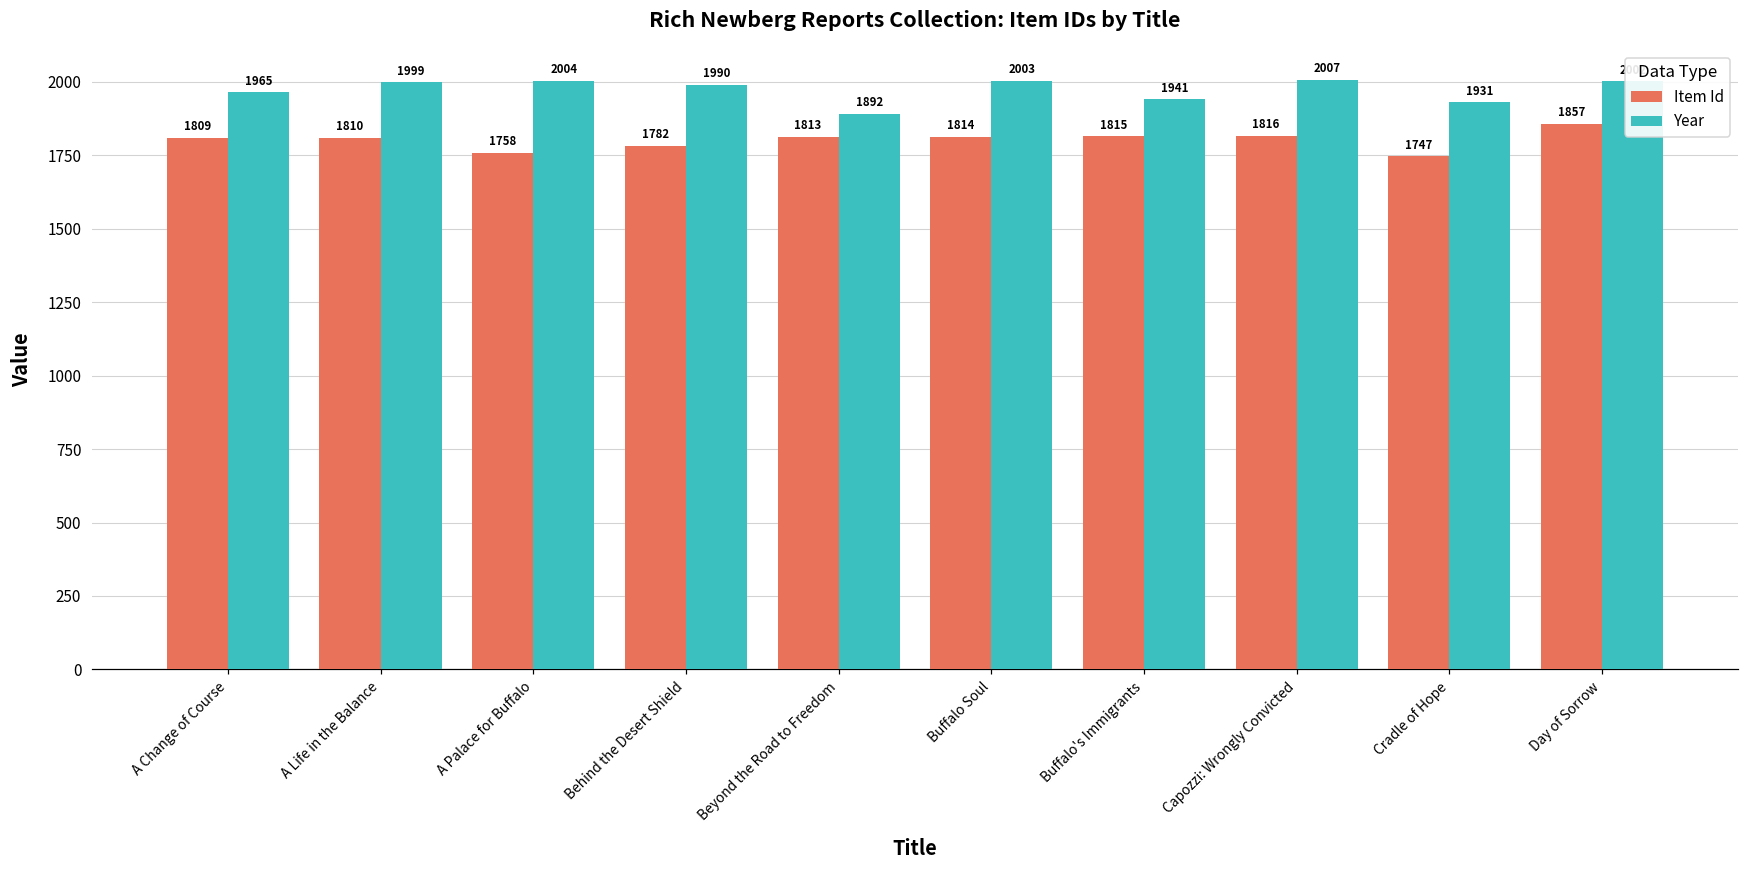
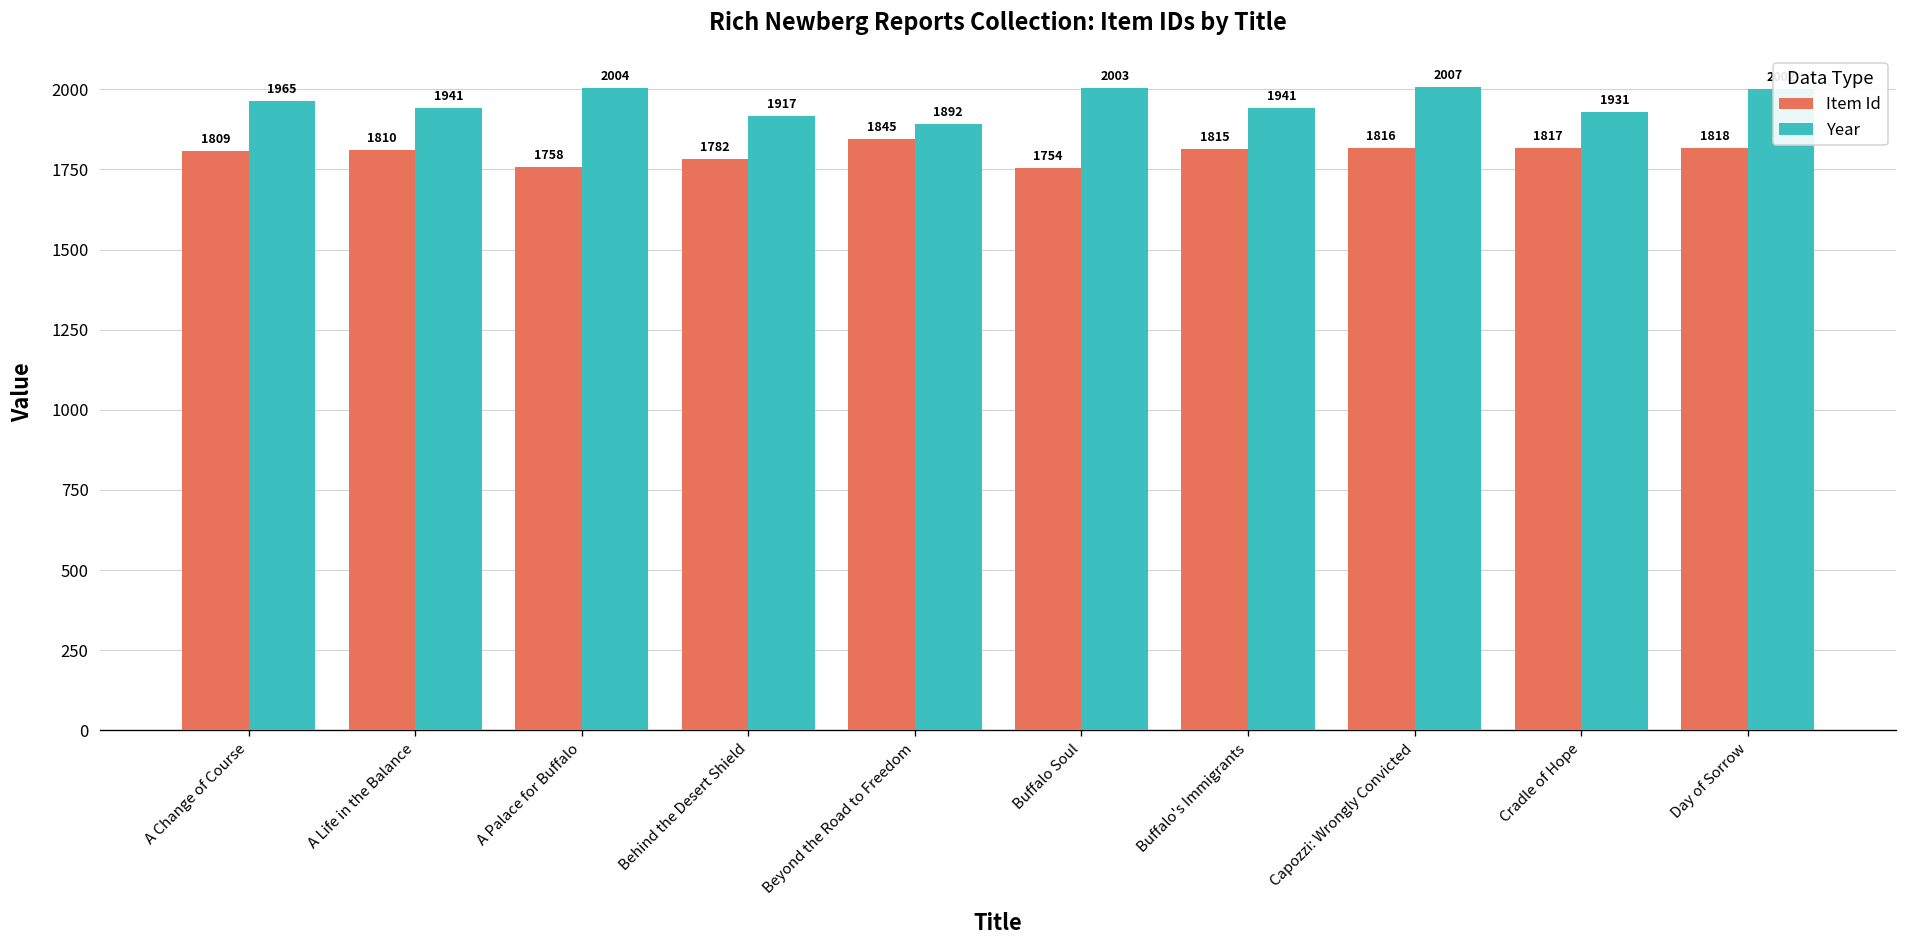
Year, A Life in the Balance: 1999 -> 1941
Year, Behind the Desert Shield: 1990 -> 1917
Item Id, Beyond the Road to Freedom: 1813 -> 1845
Item Id, Buffalo Soul: 1814 -> 1754
Item Id, Cradle of Hope: 1747 -> 1817
Item Id, Day of Sorrow: 1857 -> 1818
